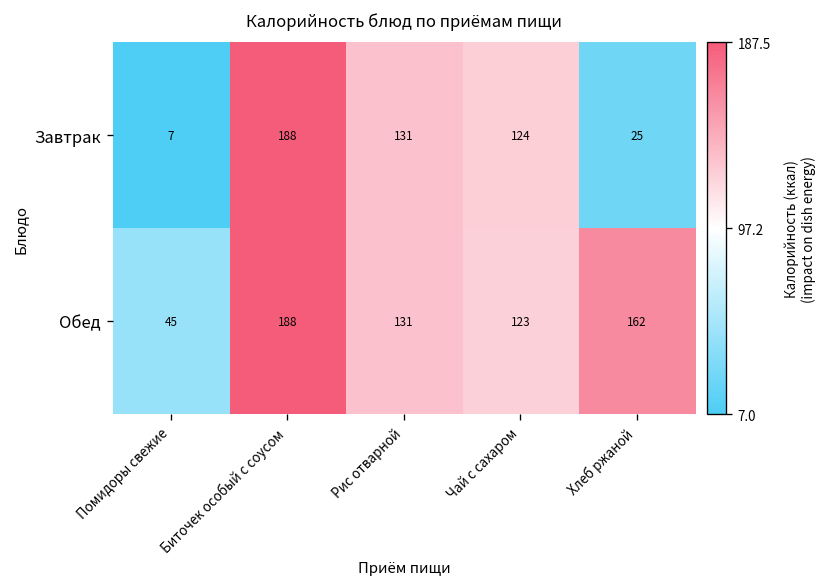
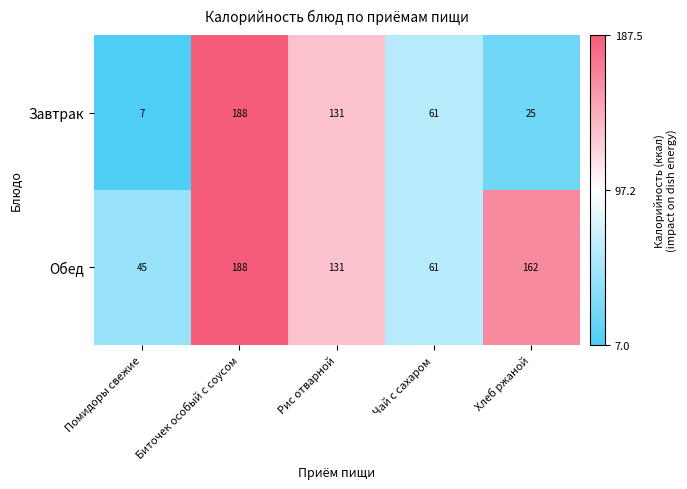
Завтрак, Чай с сахаром: 124 -> 61
Обед, Чай с сахаром: 123 -> 61
